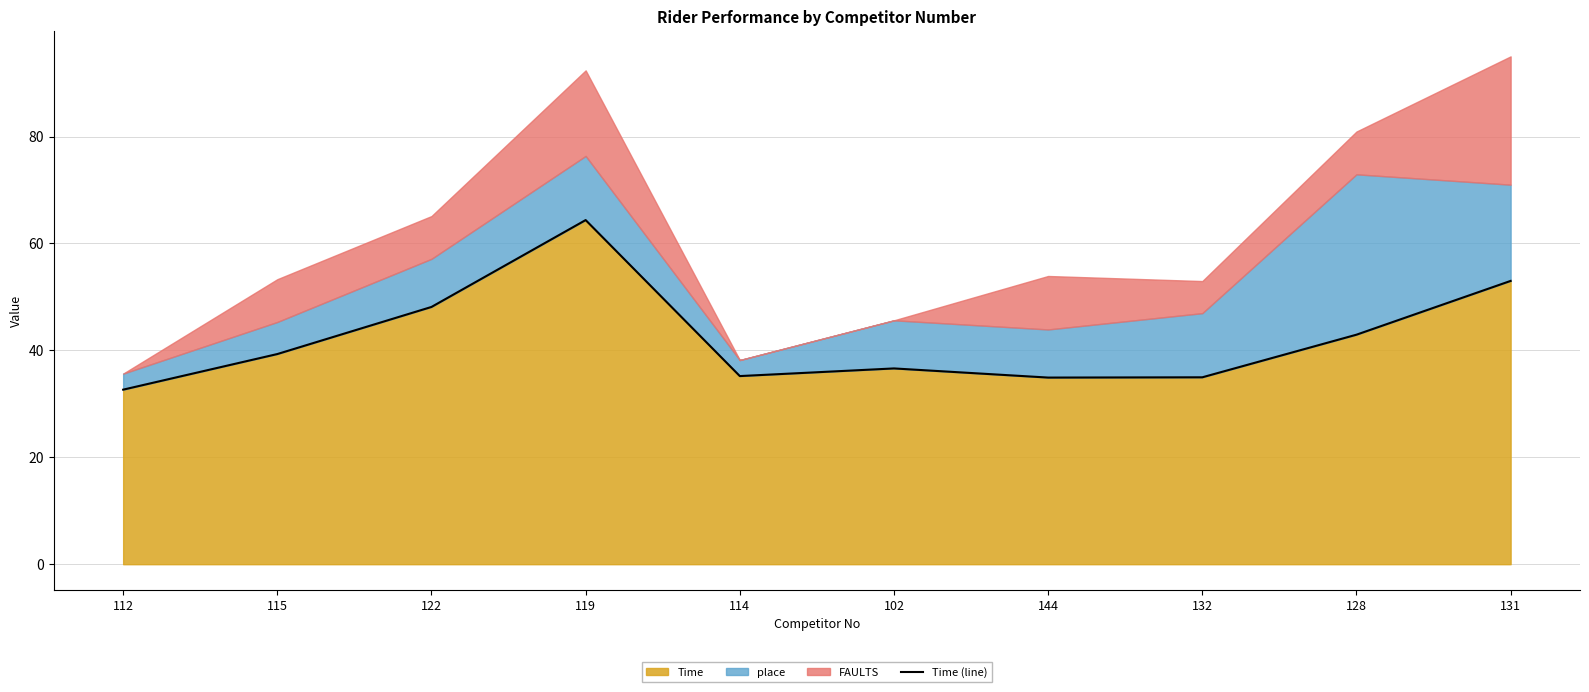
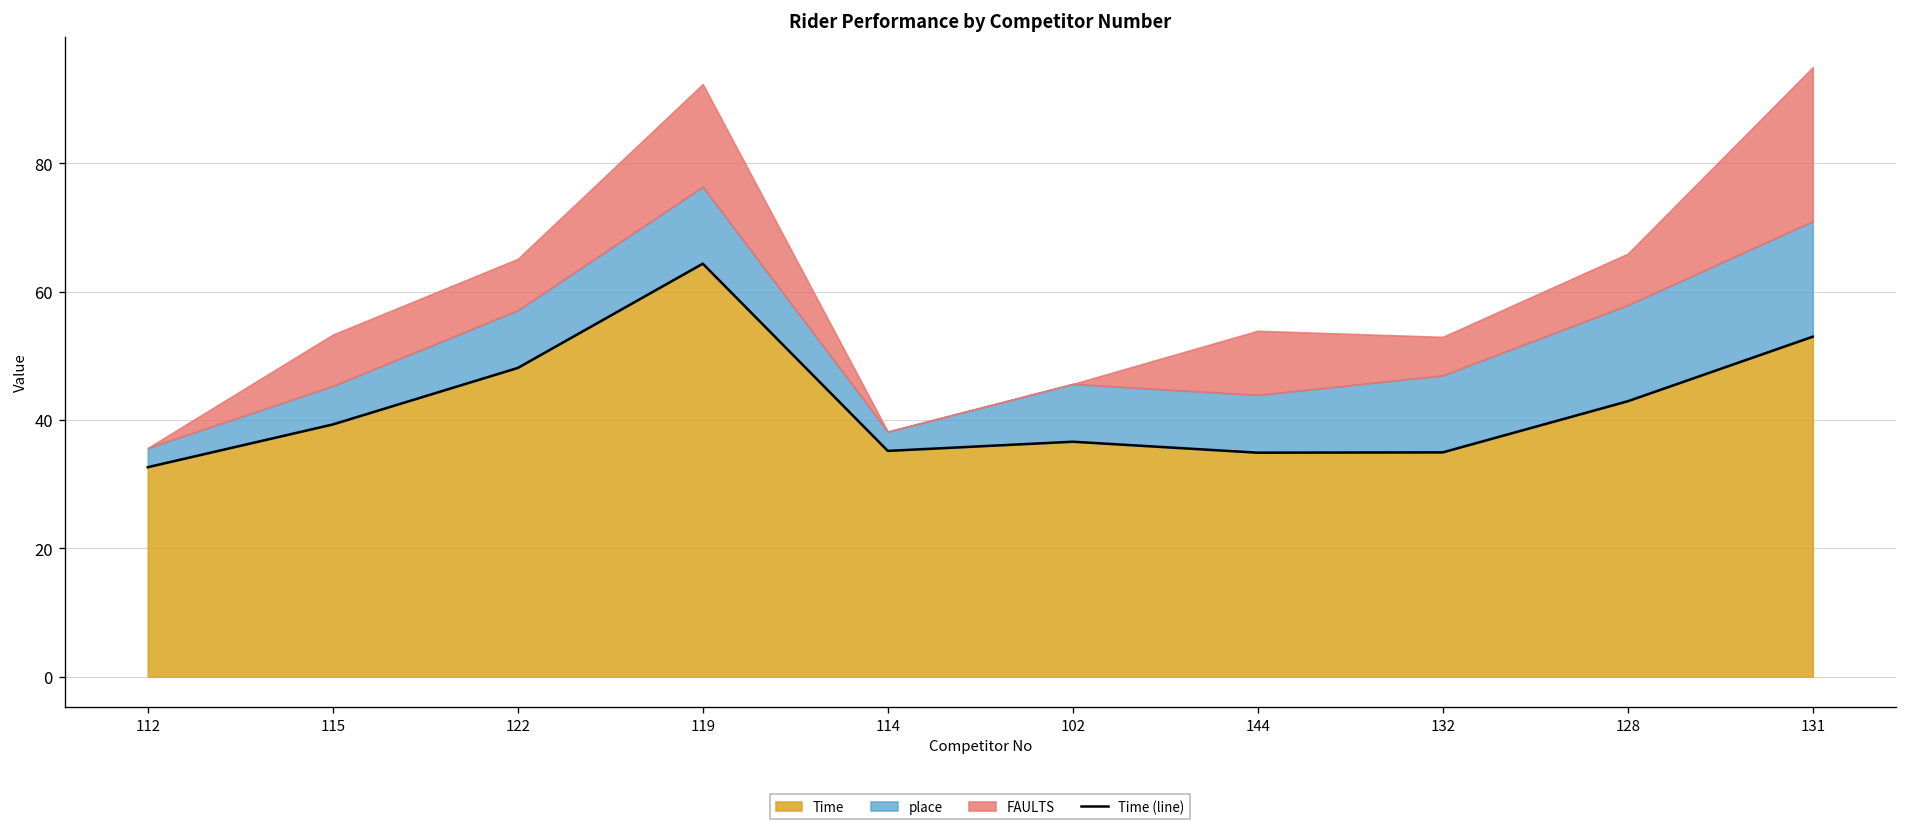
place, 128: 30 -> 15
